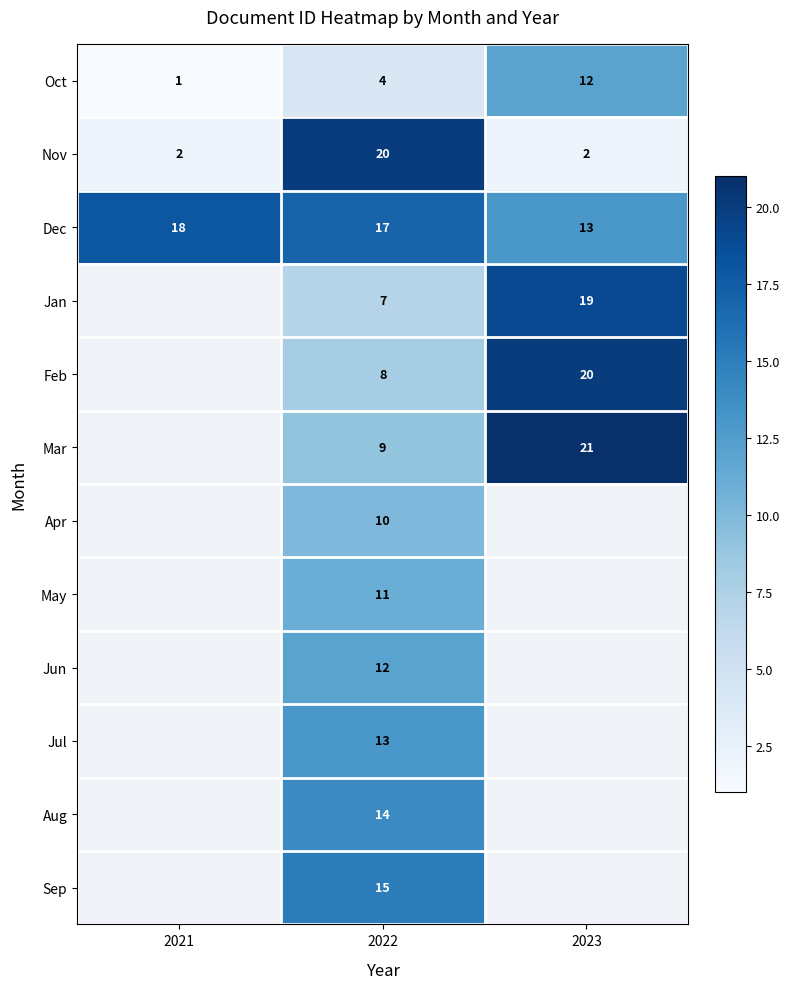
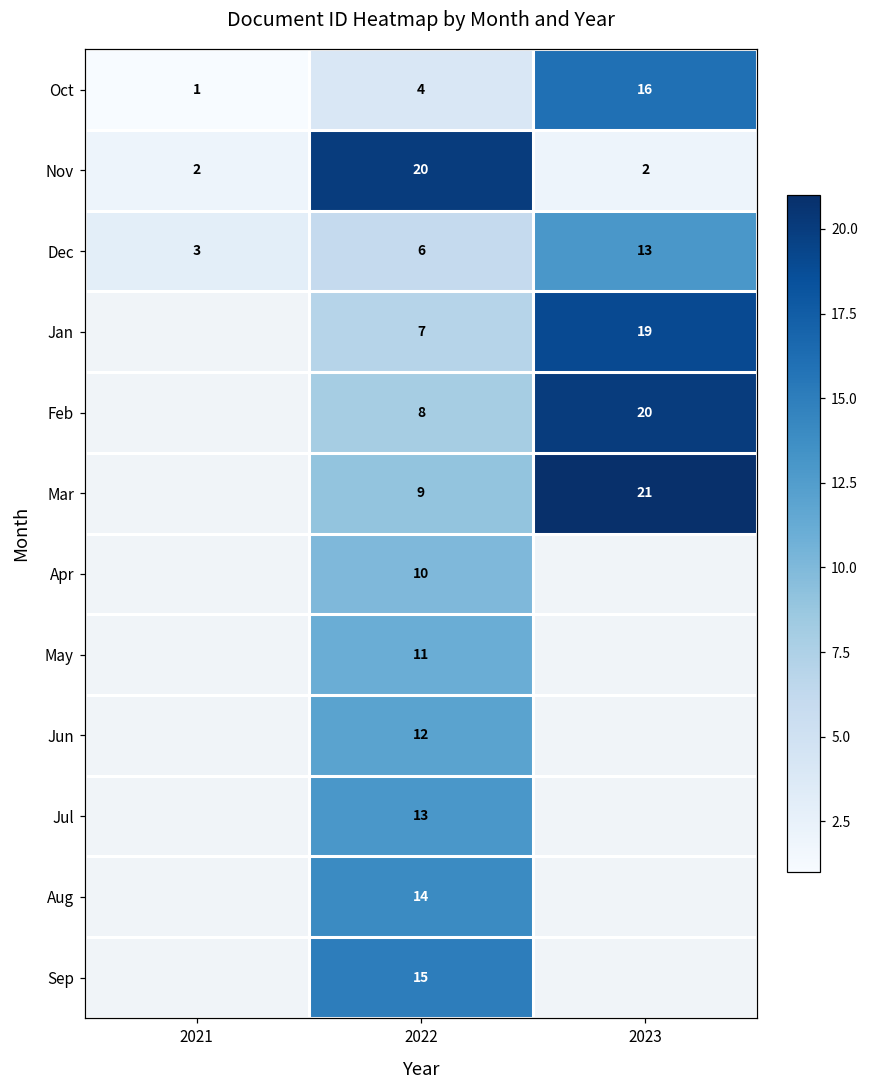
Oct, 2023: 12 -> 16
Dec, 2021: 18 -> 3
Dec, 2022: 17 -> 6
